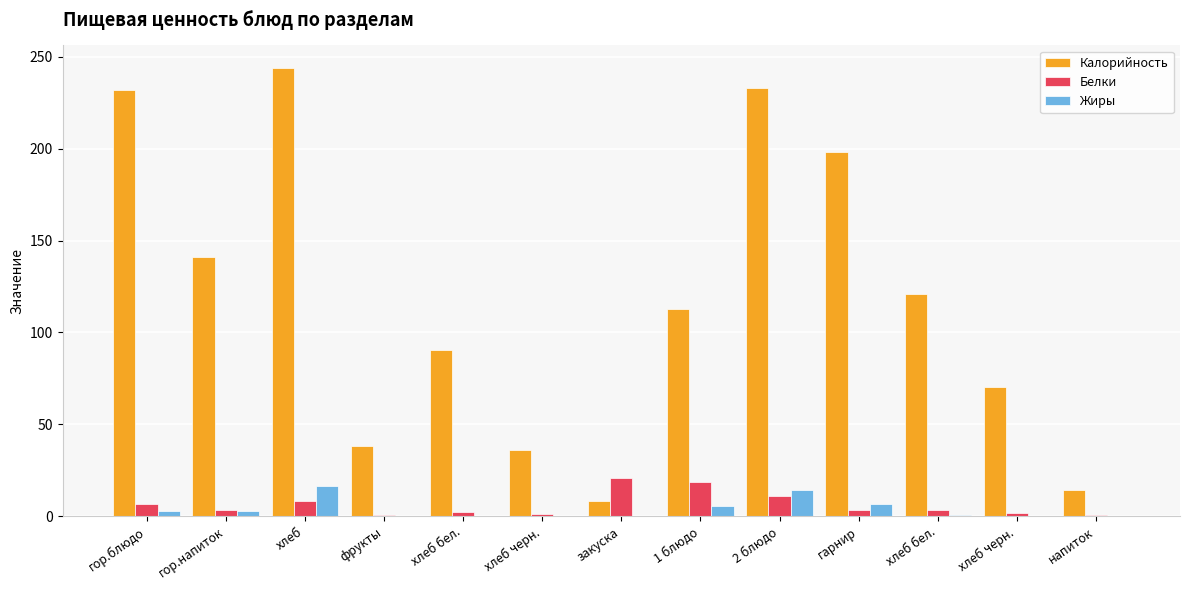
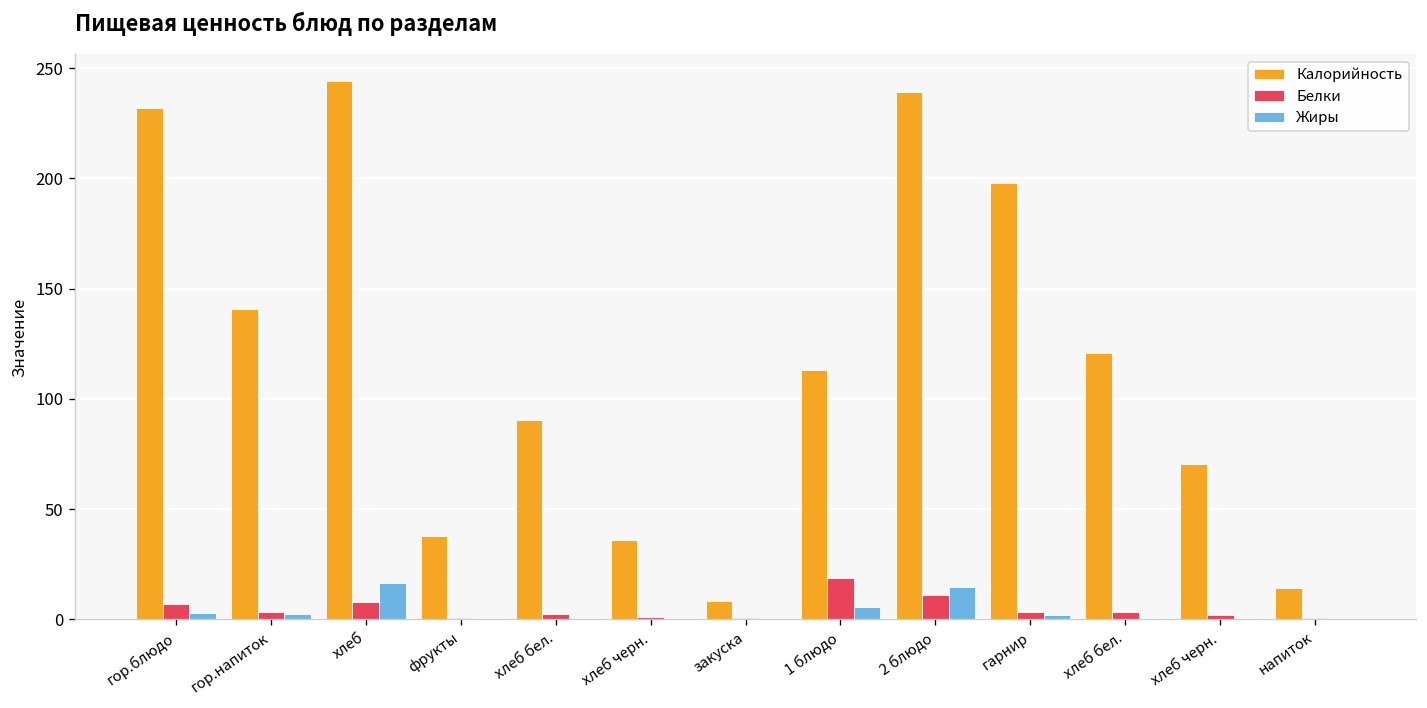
Белки, закуска: 21 -> 1
Калорийность, 2 блюдо: 233 -> 239
Жиры, гарнир: 7 -> 2
